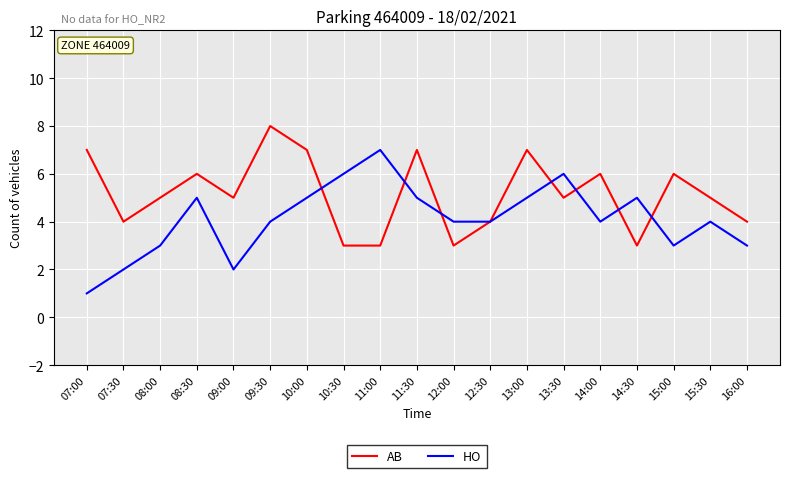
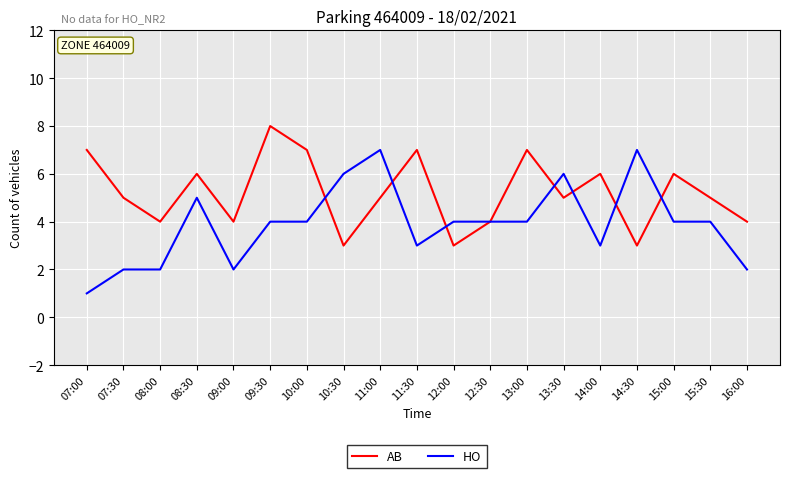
AB, 07:30: 4 -> 5
AB, 08:00: 5 -> 4
HO, 08:00: 3 -> 2
AB, 09:00: 5 -> 4
HO, 10:00: 5 -> 4
AB, 11:00: 3 -> 5
HO, 11:30: 5 -> 3
HO, 13:00: 5 -> 4
HO, 14:00: 4 -> 3
HO, 14:30: 5 -> 7
HO, 15:00: 3 -> 4
HO, 16:00: 3 -> 2
